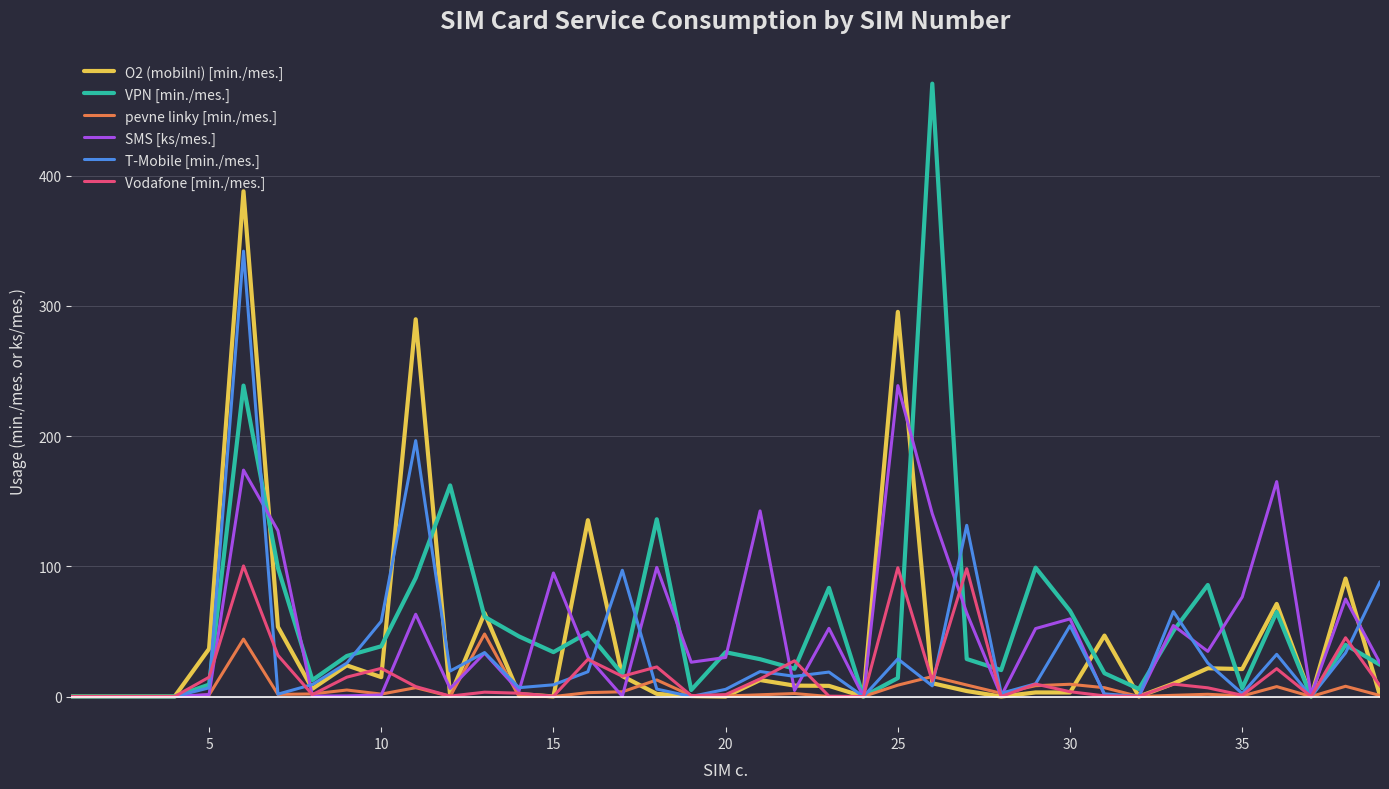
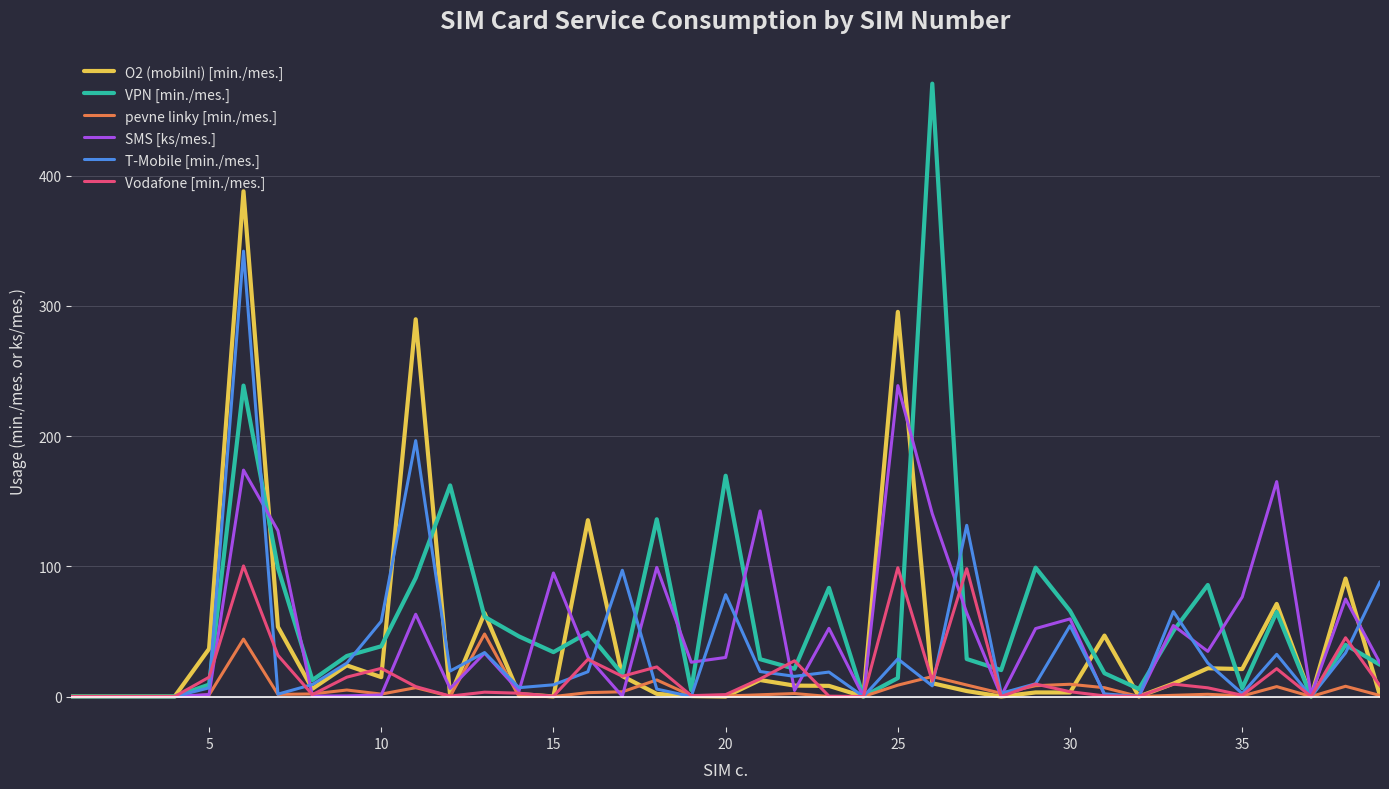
VPN [min./mes.], 20: 34 -> 170
T-Mobile [min./mes.], 20: 6 -> 78
